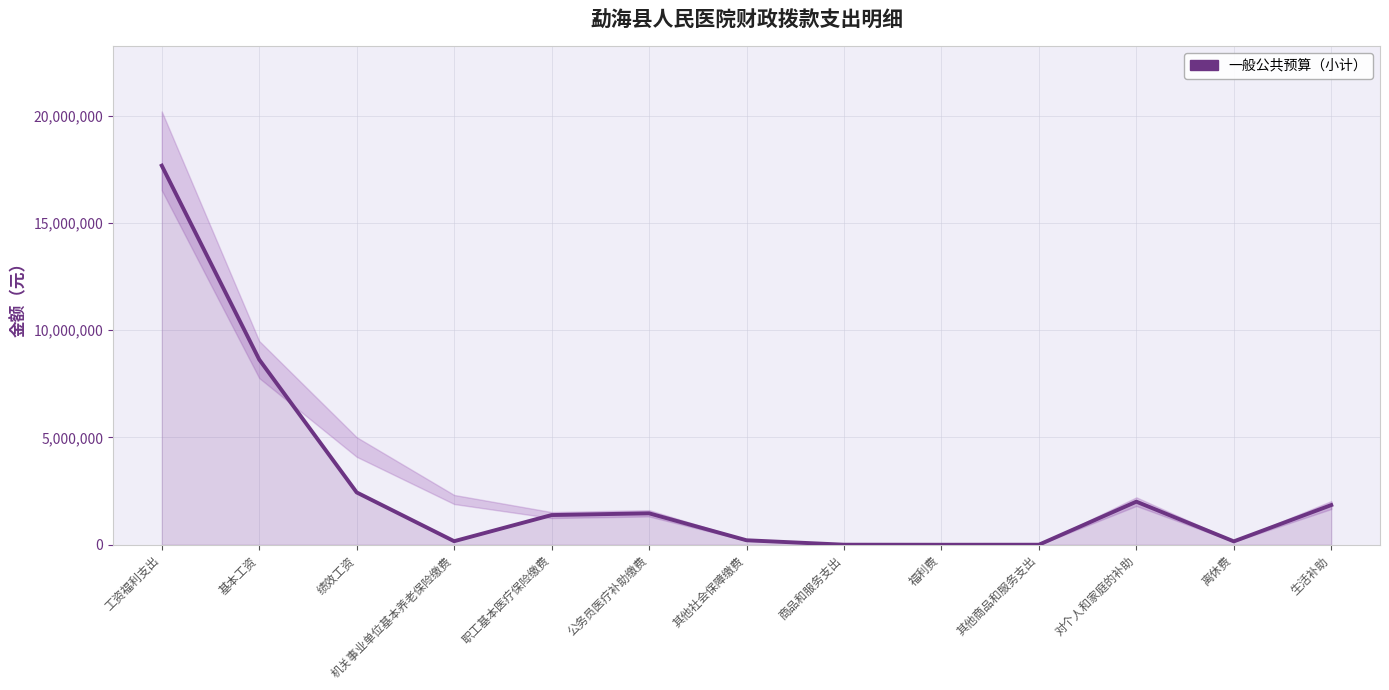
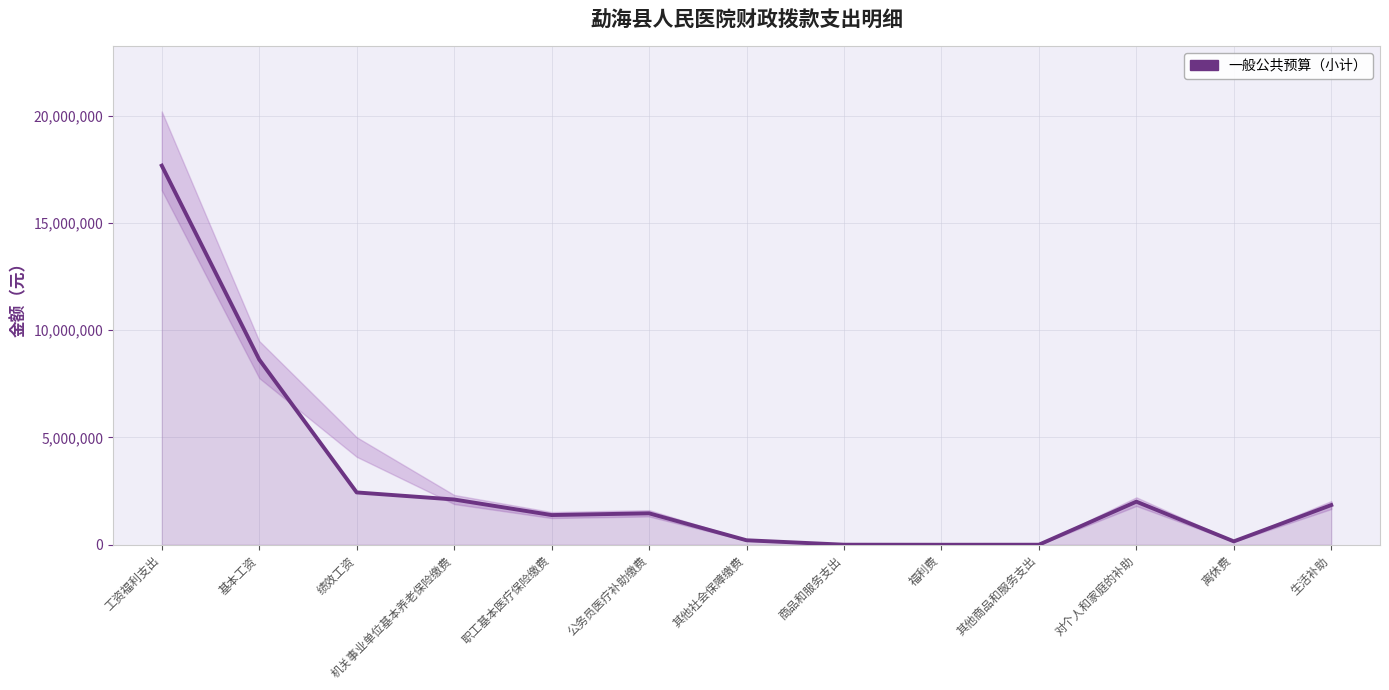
一般公共预算（小计）, 机关事业单位基本养老保险缴费: 200,000 -> 2,100,000
